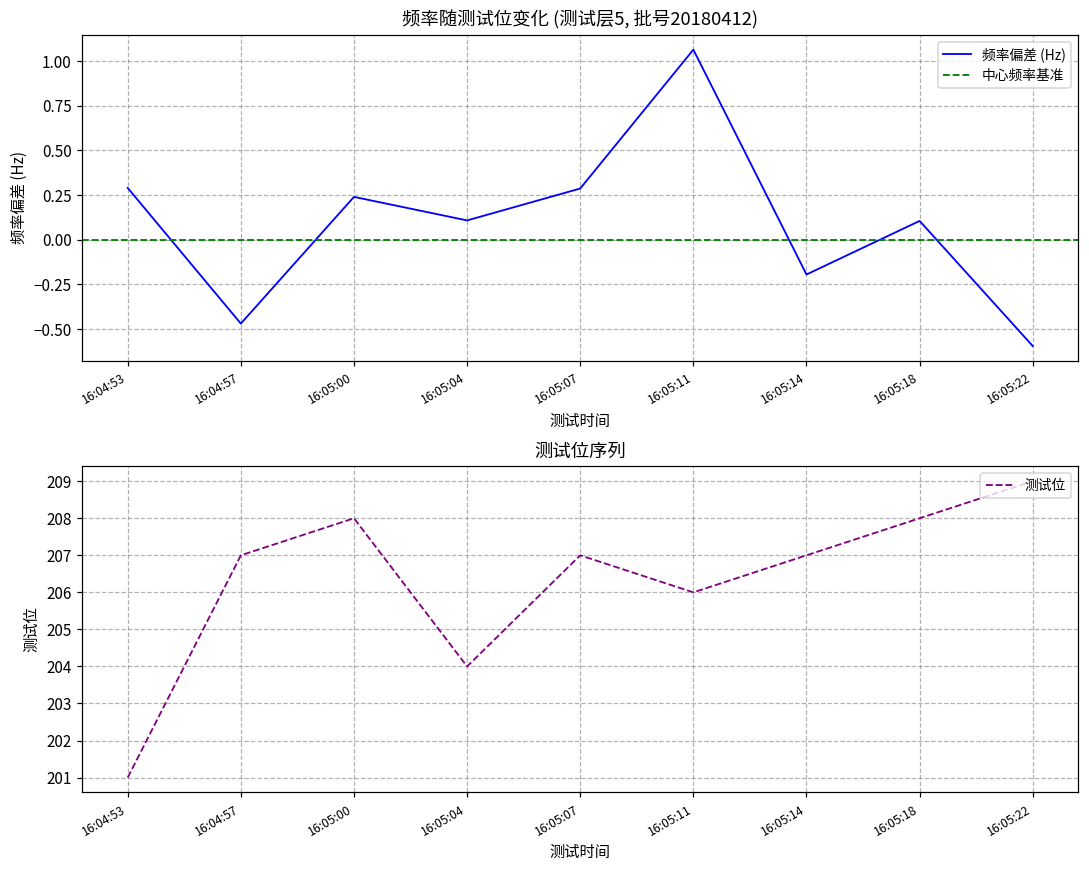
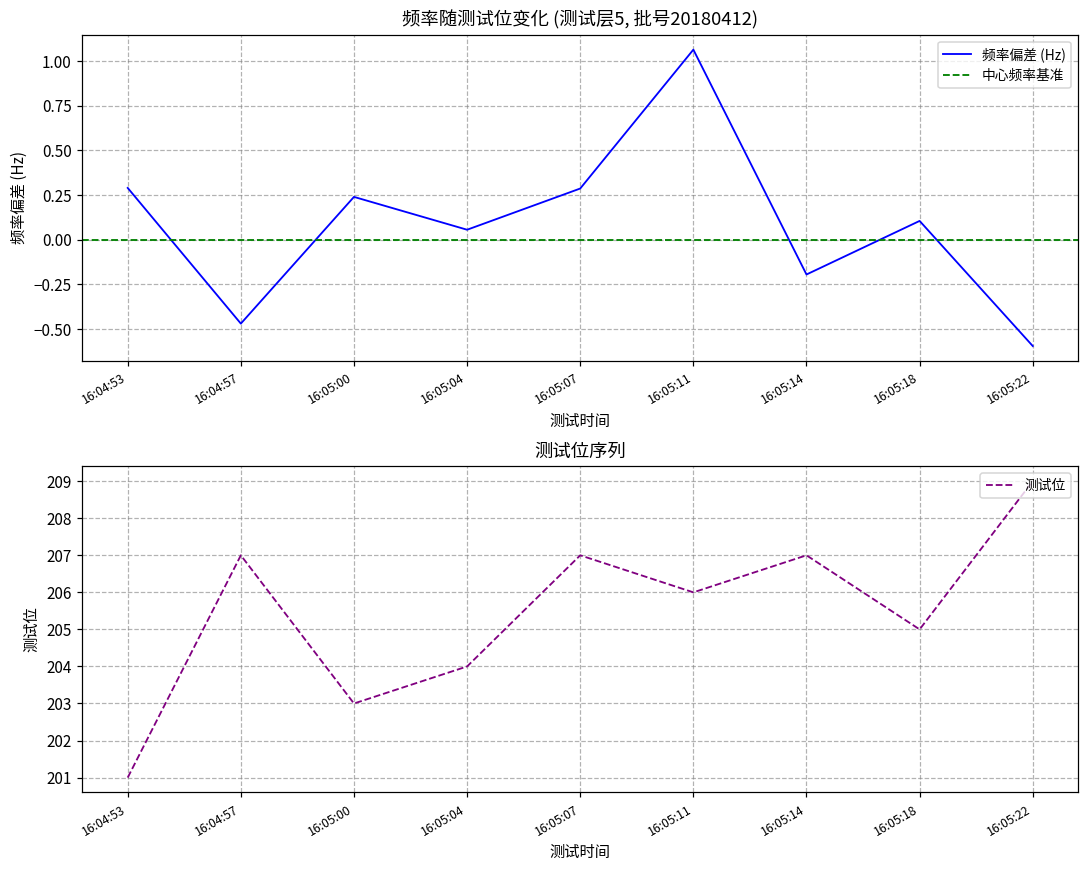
频率随测试位变化 (测试层5, 批号20180412), 16:05:04: 0.11 -> 0.06
测试位序列, 16:05:00: 208 -> 203
测试位序列, 16:05:18: 208 -> 205
